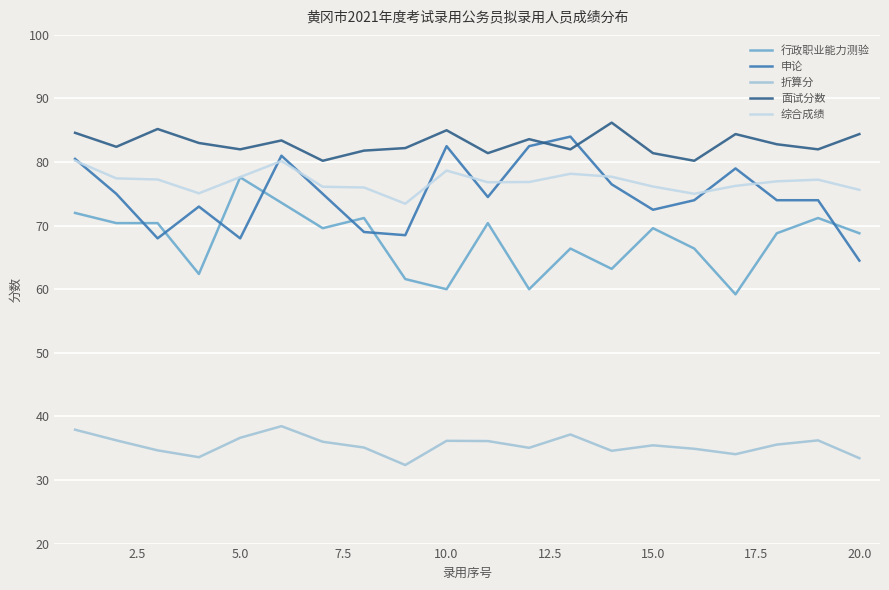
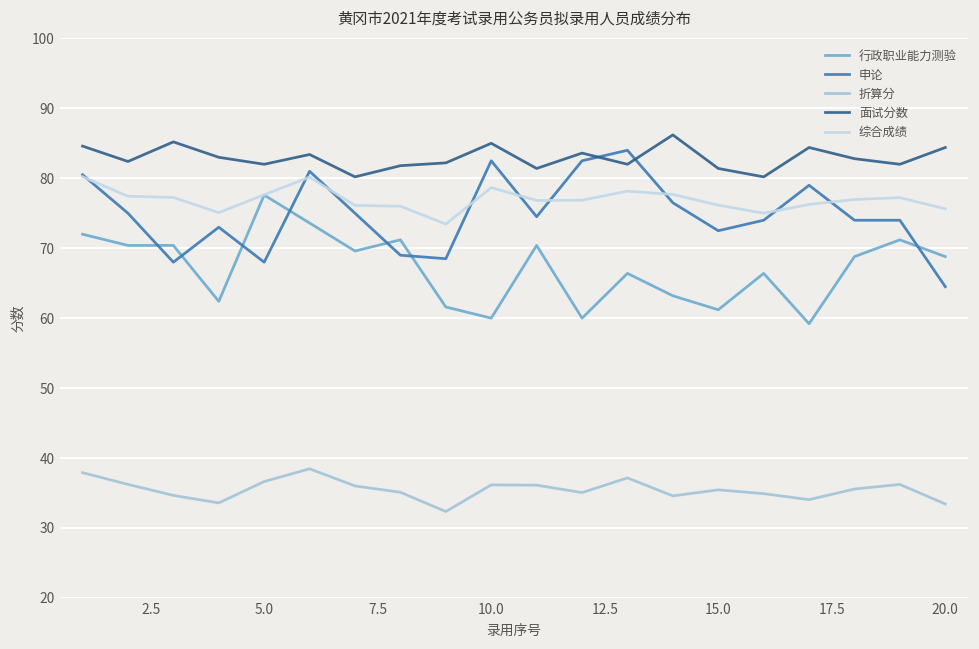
行政职业能力测验, 15.0: 70 -> 61
